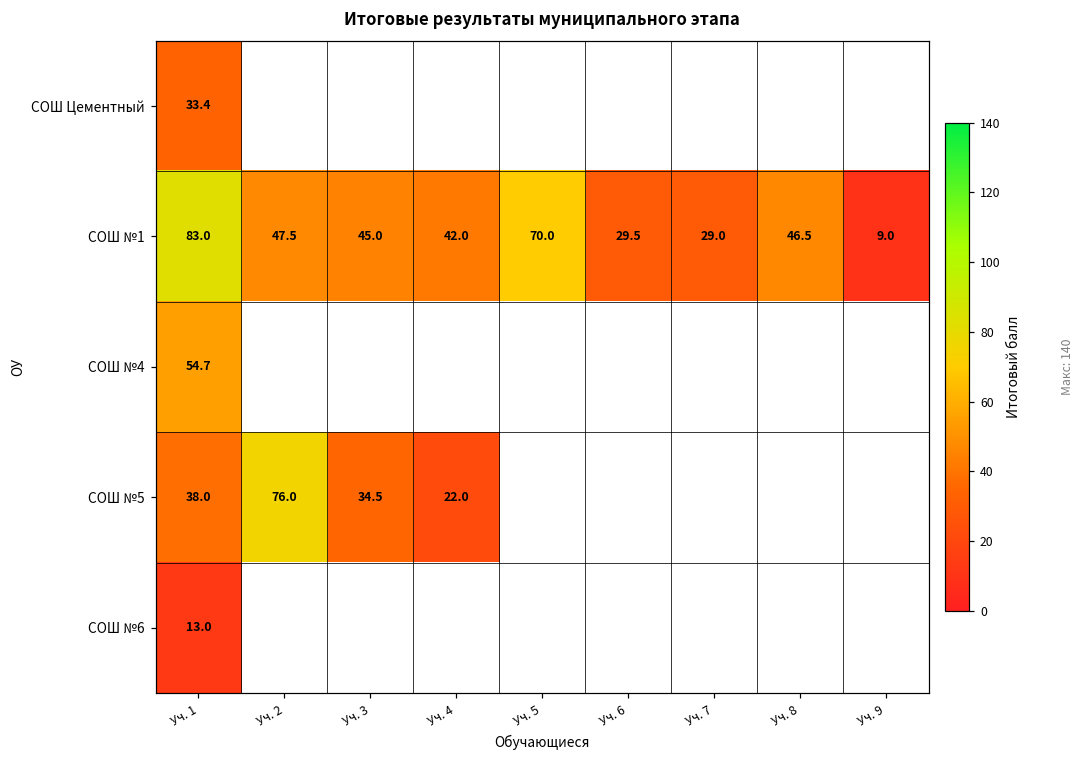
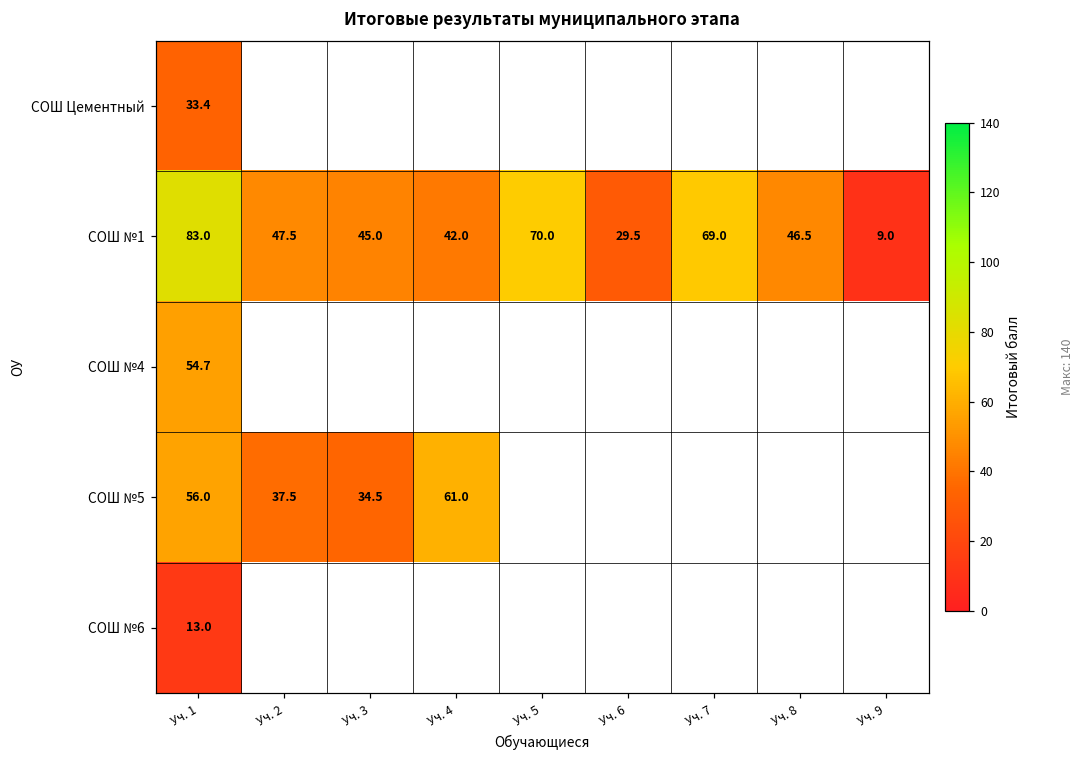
СОШ №1, Уч. 7: 29.0 -> 69.0
СОШ №5, Уч. 1: 38.0 -> 56.0
СОШ №5, Уч. 2: 76.0 -> 37.5
СОШ №5, Уч. 4: 22.0 -> 61.0
